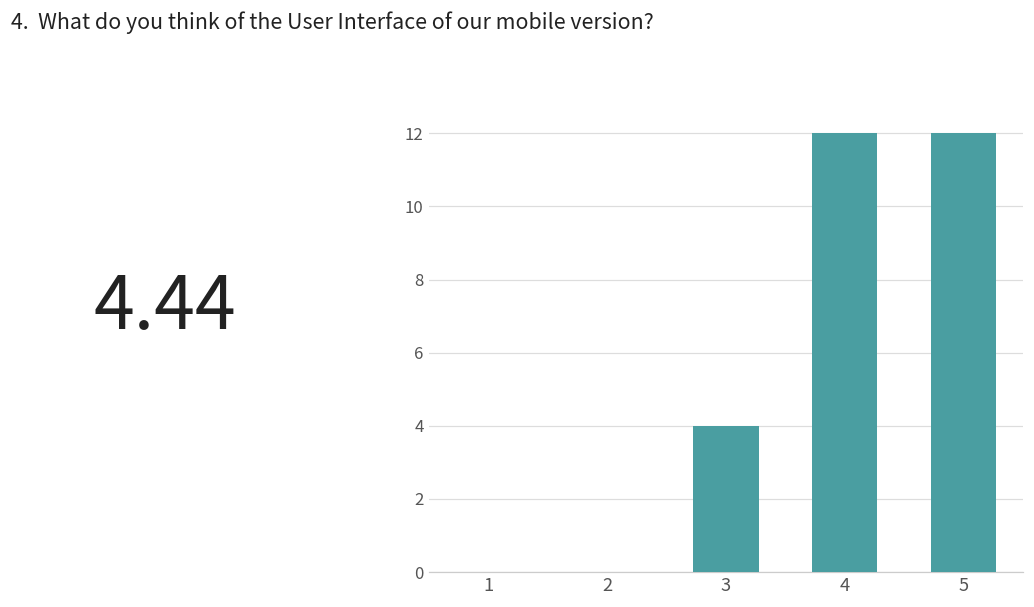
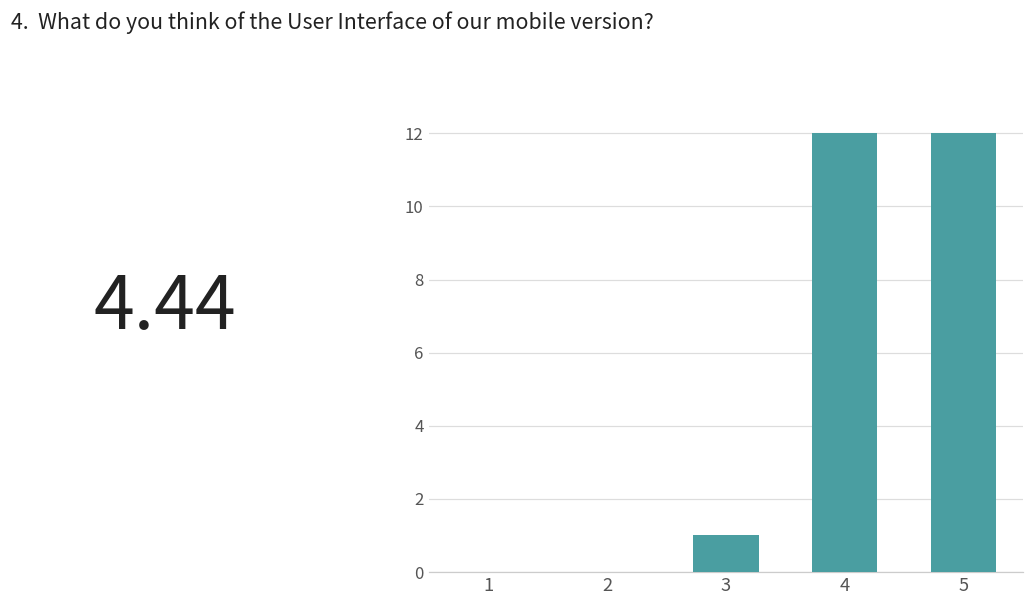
3: 4 -> 1
